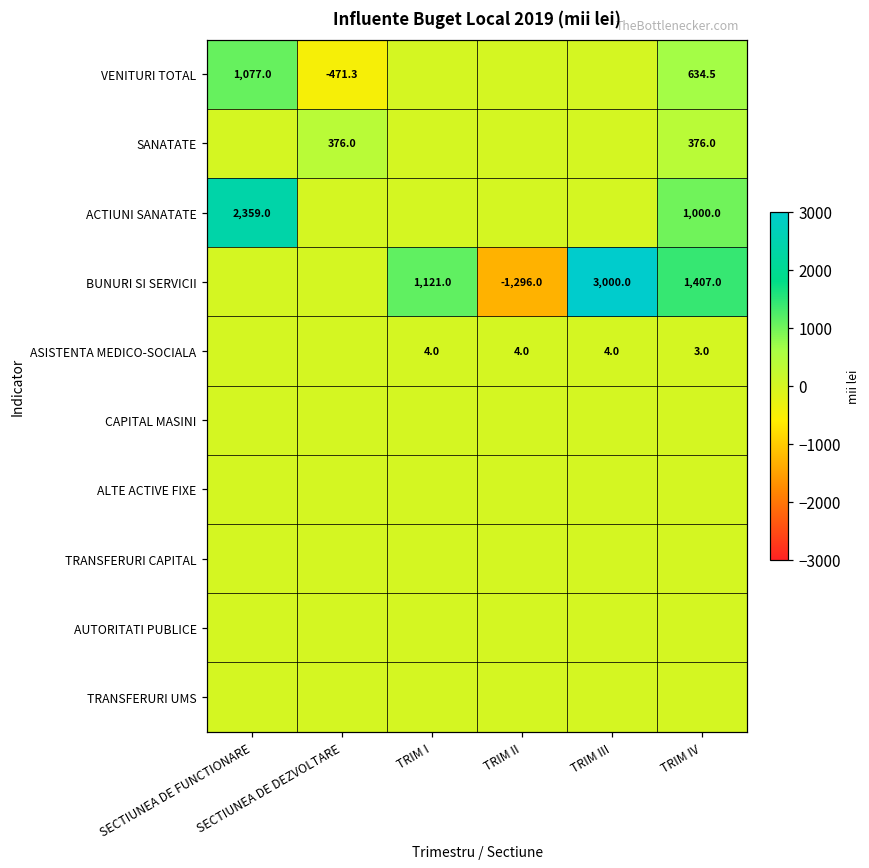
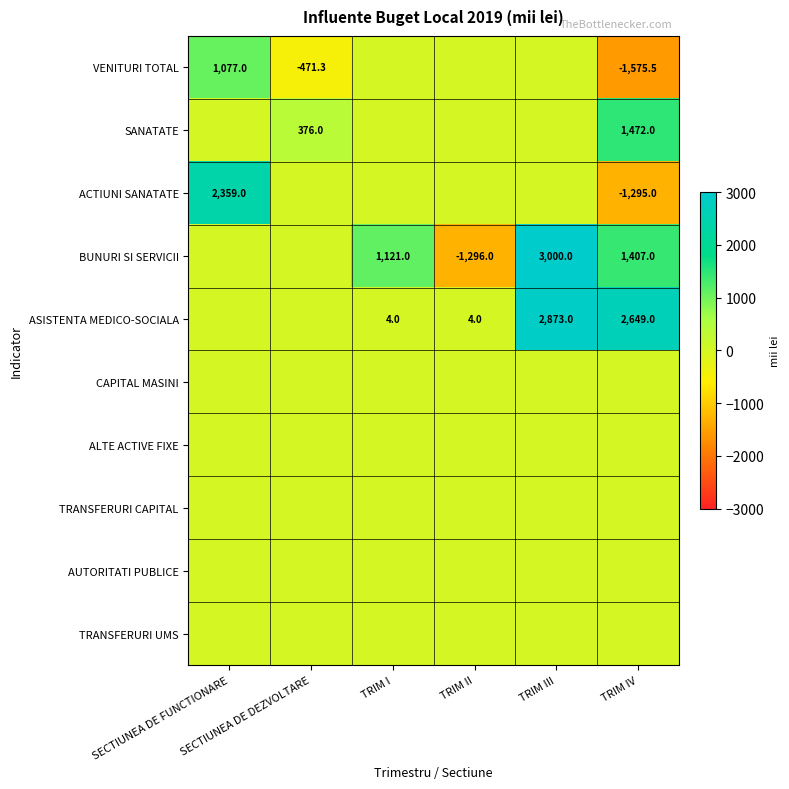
VENITURI TOTAL, TRIM IV: 634.5 -> -1,575.5
SANATATE, TRIM IV: 376.0 -> 1,472.0
ACTIUNI SANATATE, TRIM IV: 1,000.0 -> -1,295.0
ASISTENTA MEDICO-SOCIALA, TRIM III: 4.0 -> 2,873.0
ASISTENTA MEDICO-SOCIALA, TRIM IV: 3.0 -> 2,649.0
